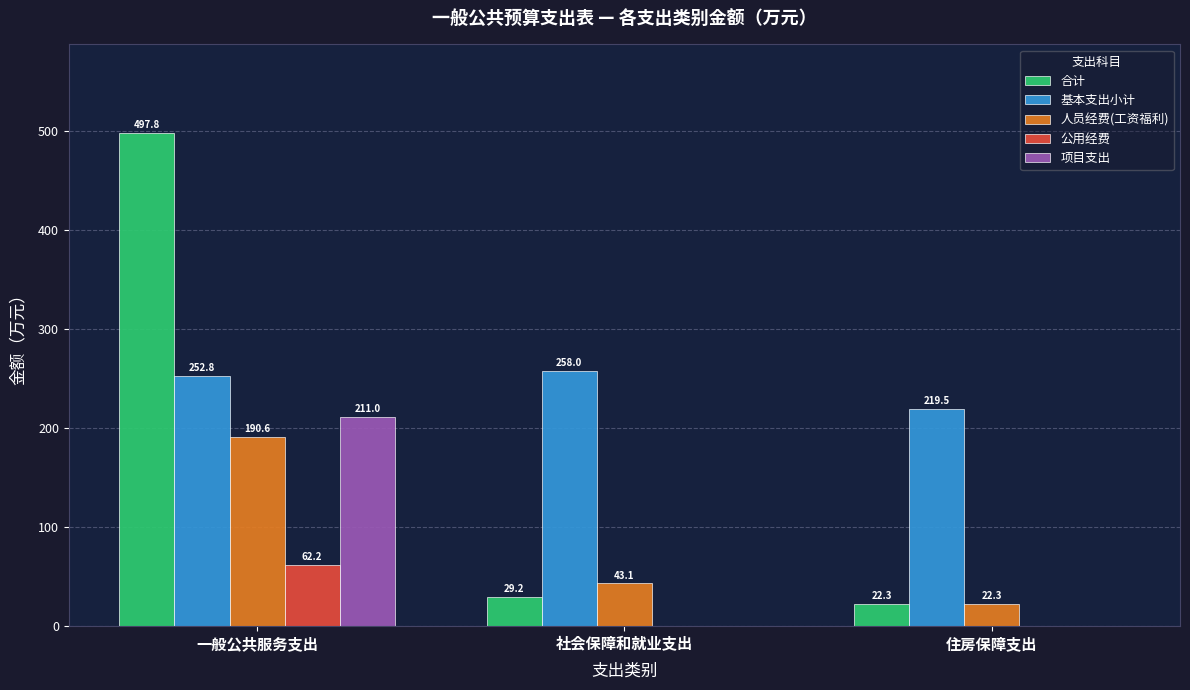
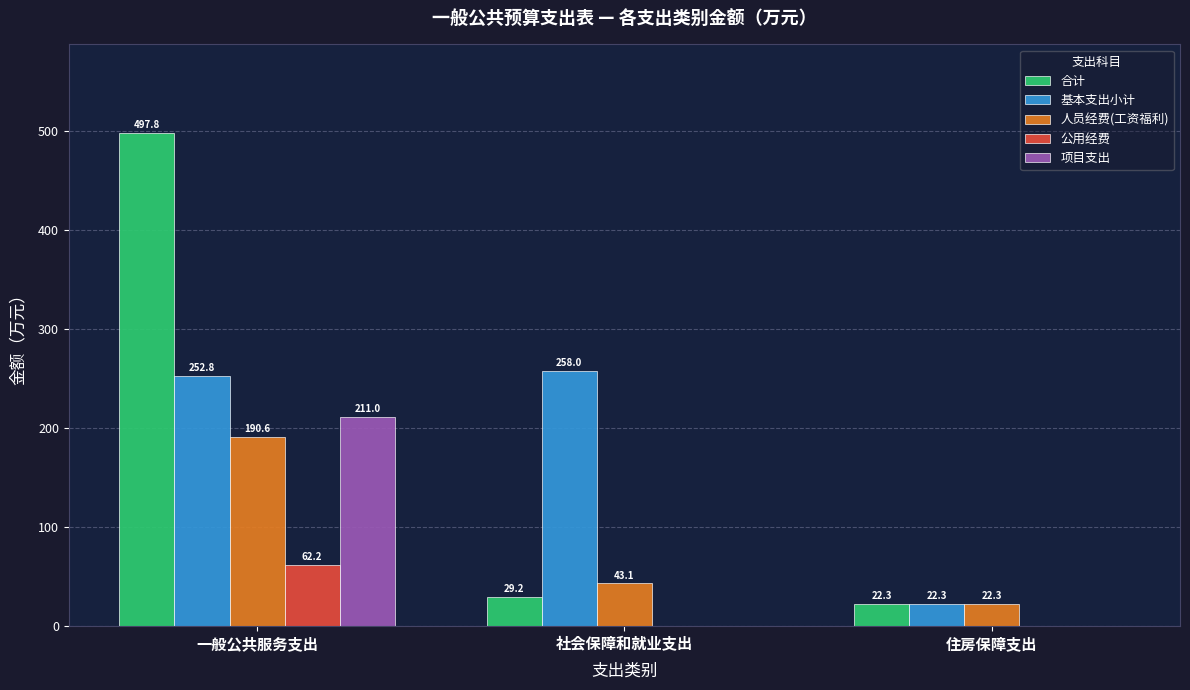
基本支出小计, 住房保障支出: 219.5 -> 22.3
